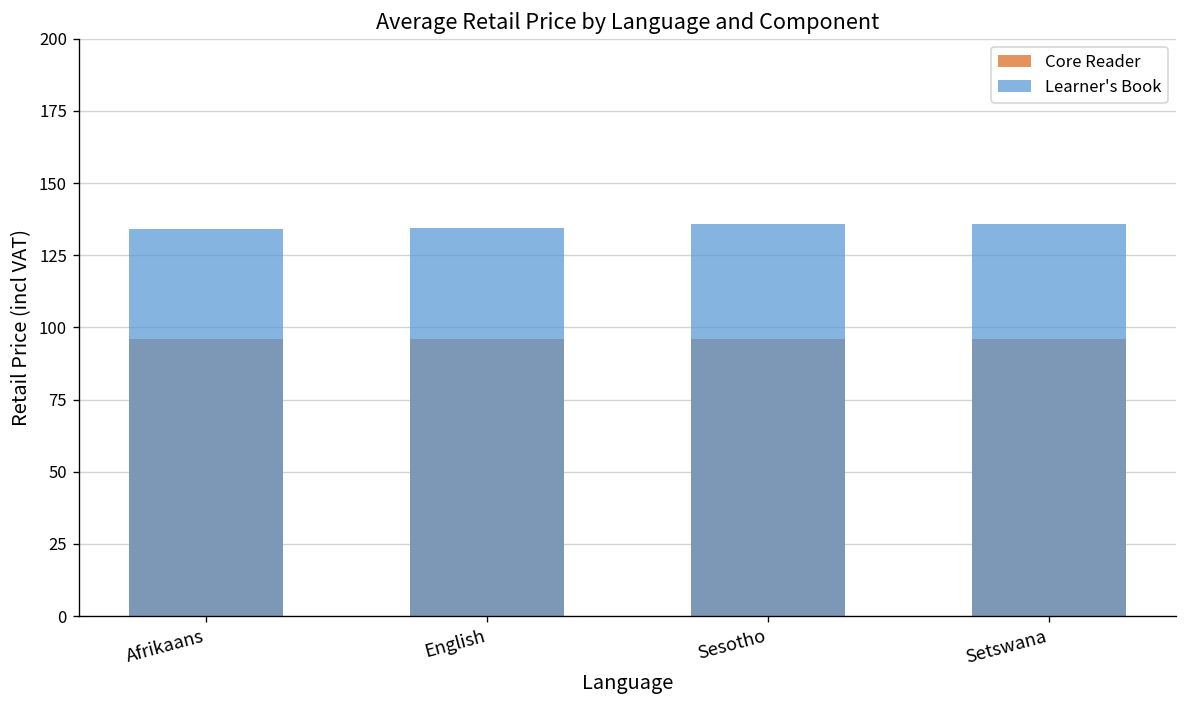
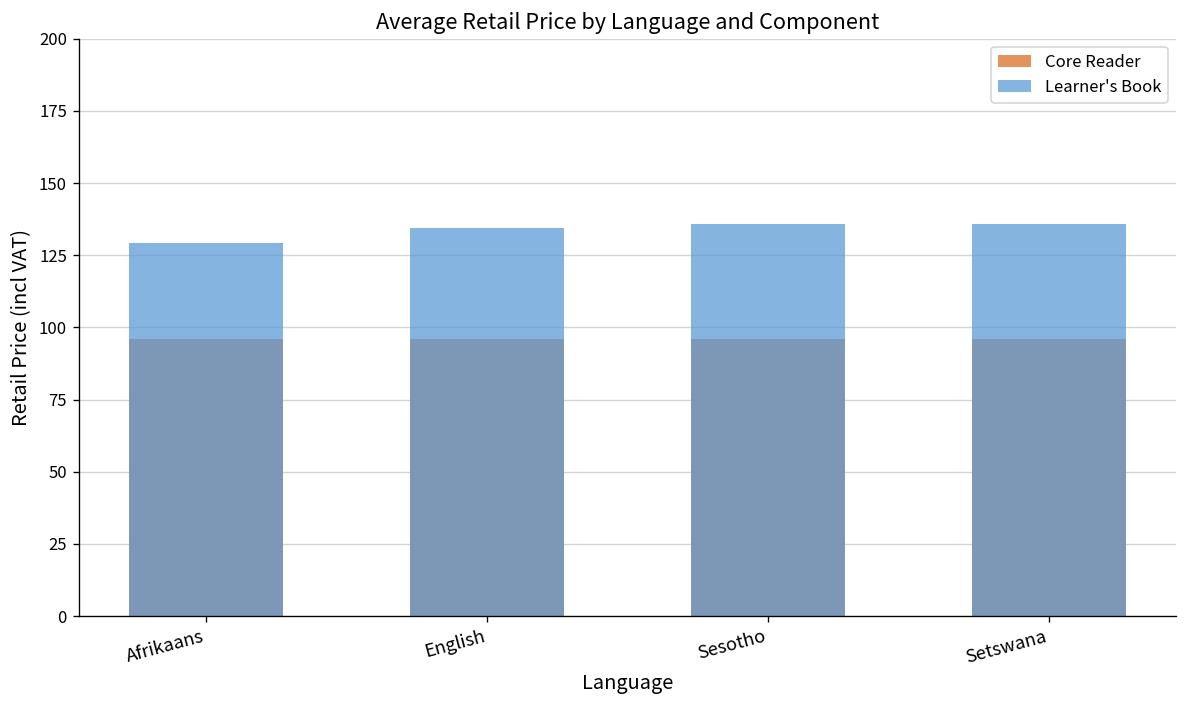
Learner's Book, Afrikaans: 134 -> 129
